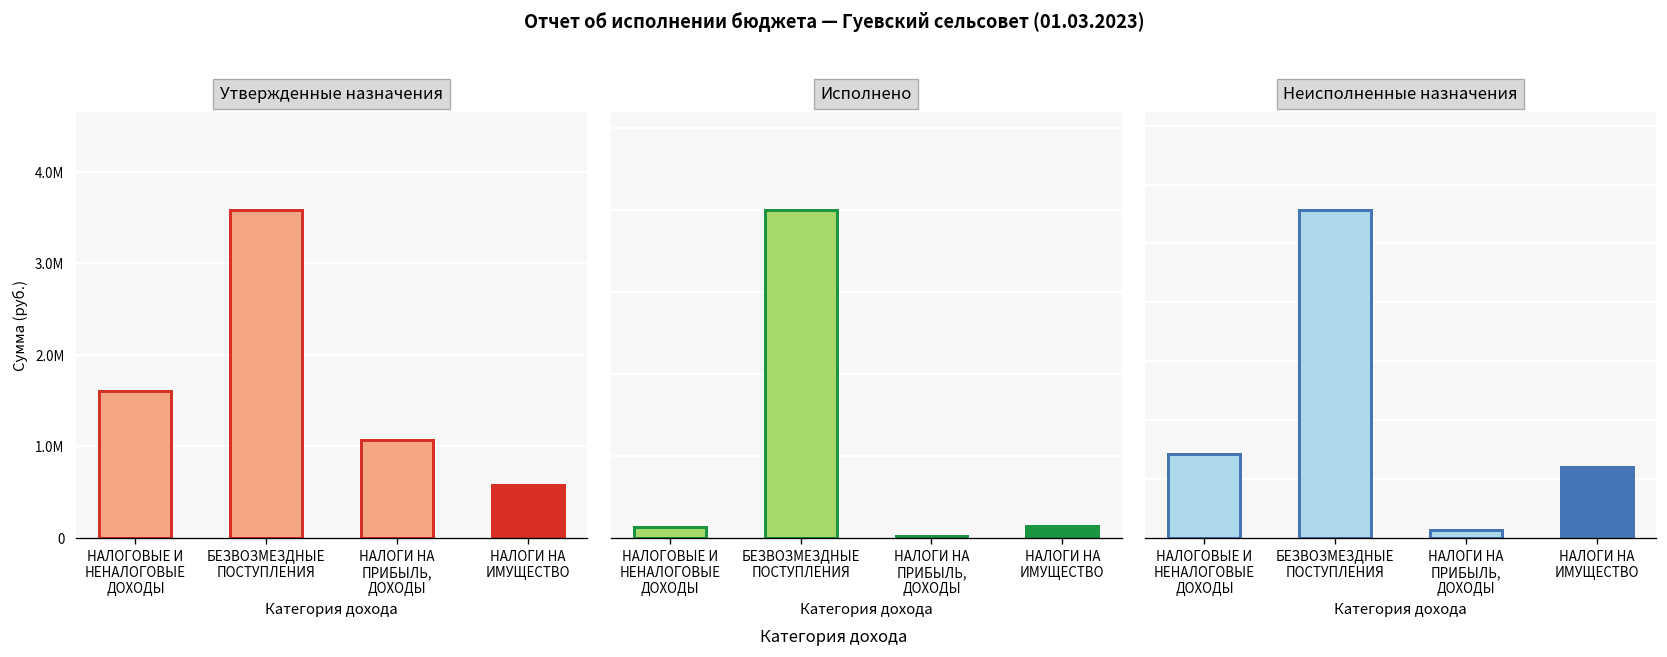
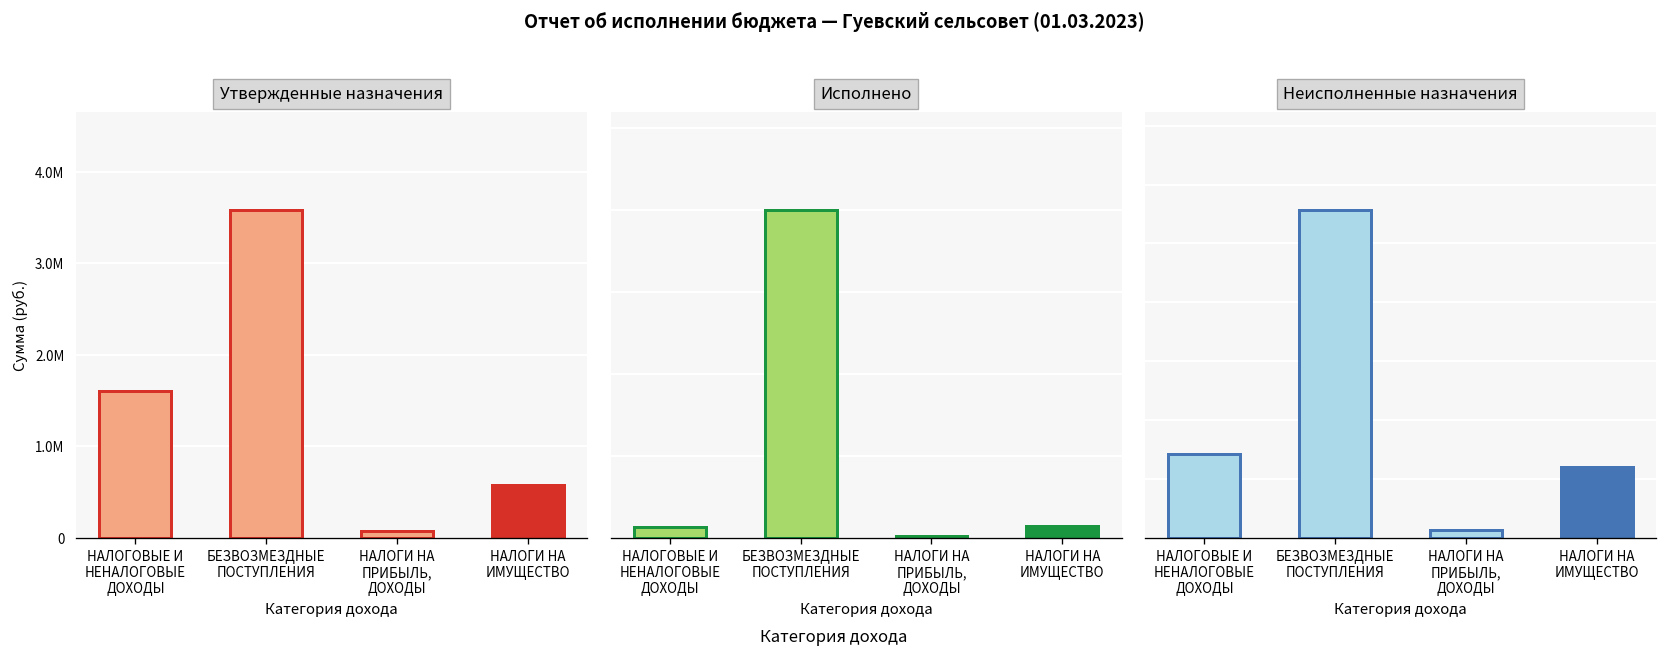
Утвержденные назначения, НАЛОГИ НА ПРИБЫЛЬ, ДОХОДЫ: 1100000 -> 100000
